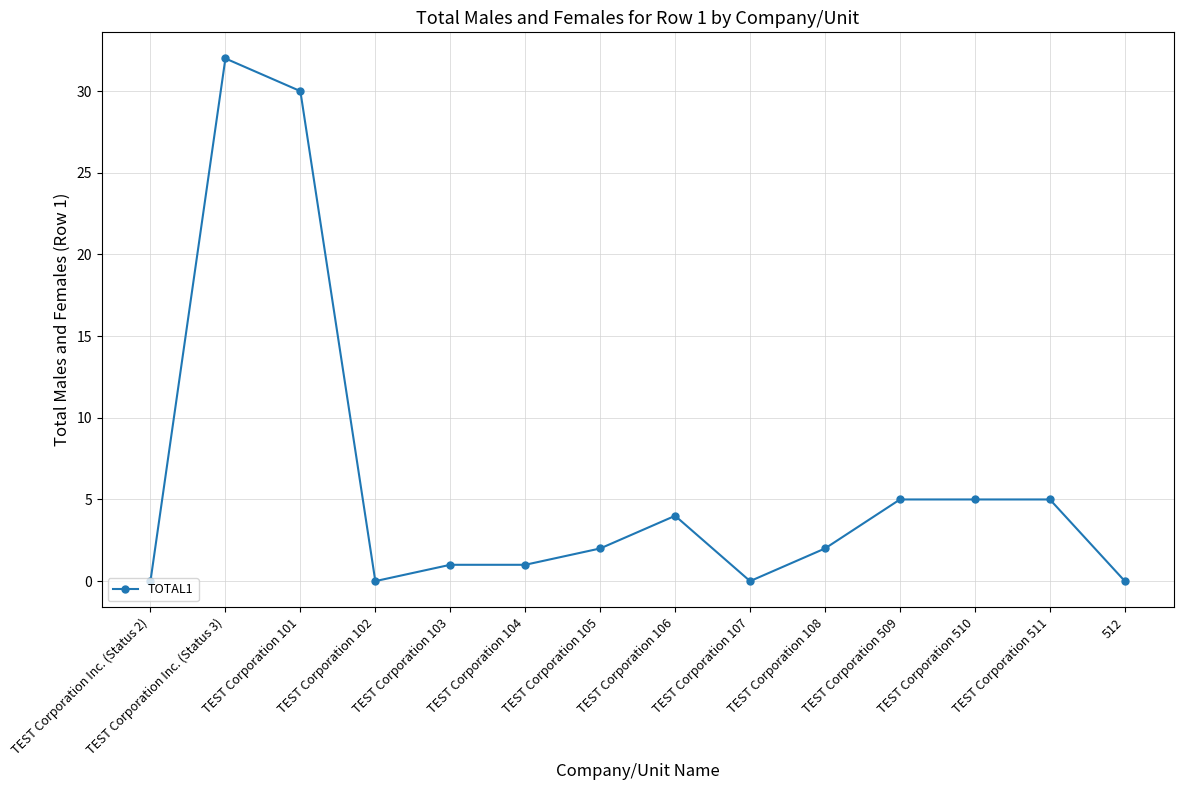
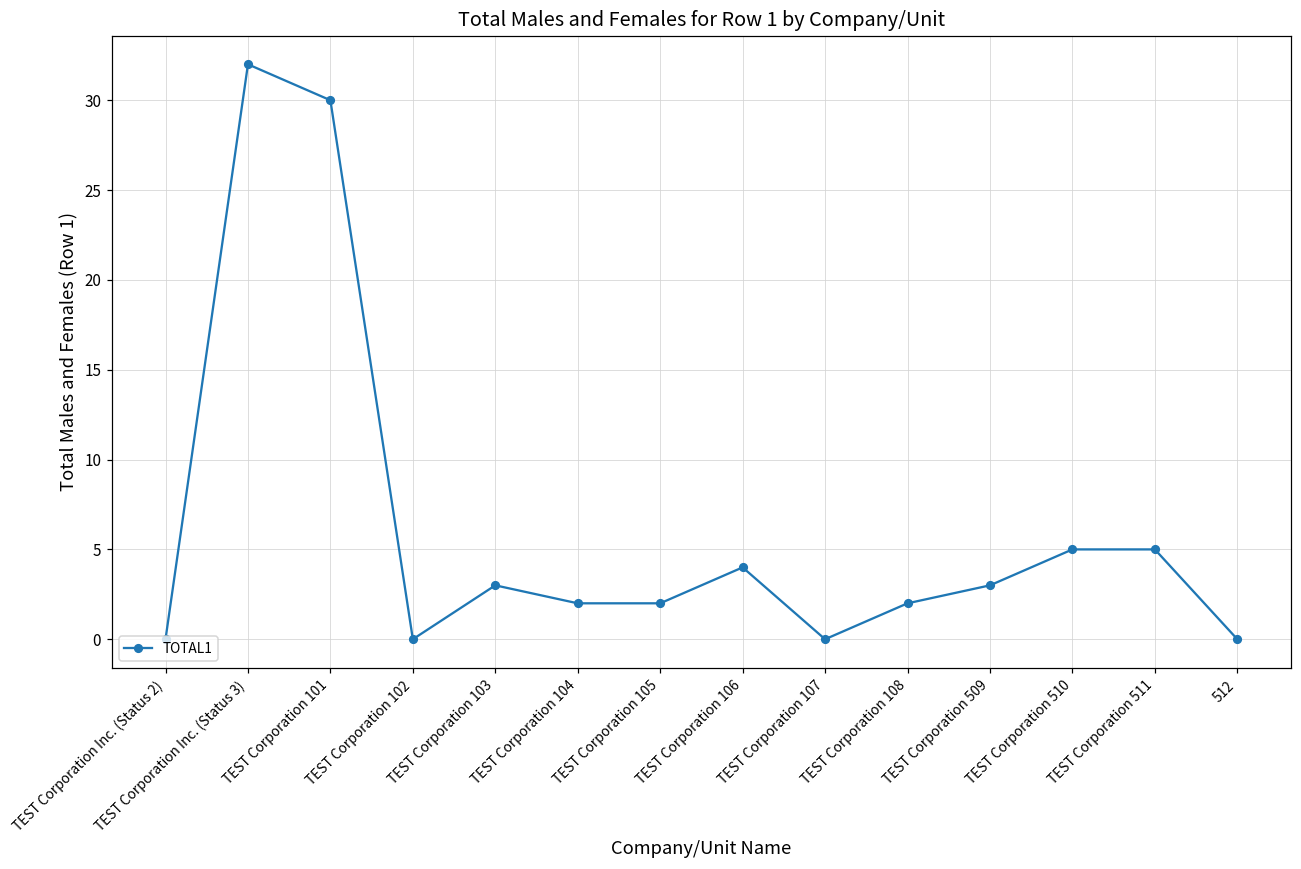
TEST Corporation 103: 1 -> 3
TEST Corporation 104: 1 -> 2
TEST Corporation 509: 5 -> 3
